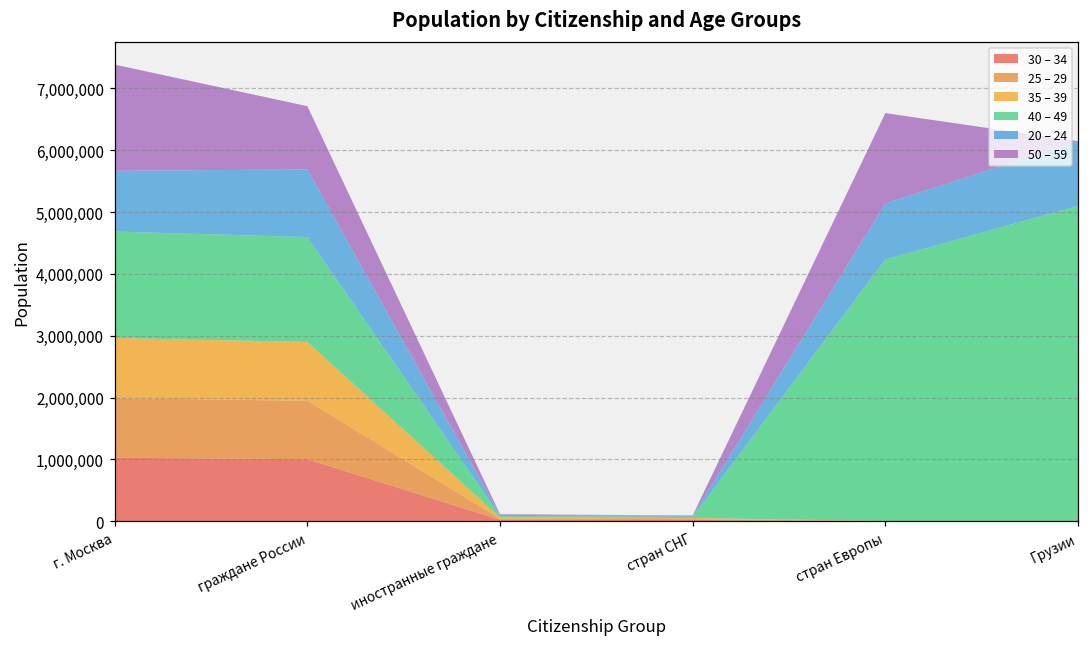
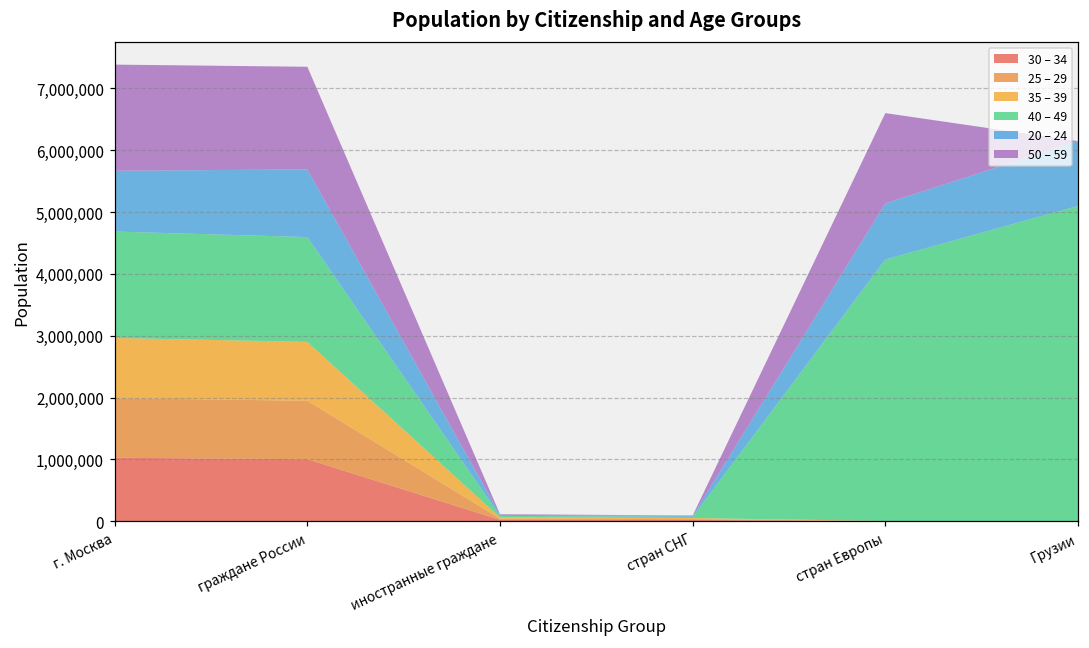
50 – 59, граждане России: 1,000,000 -> 1,700,000
